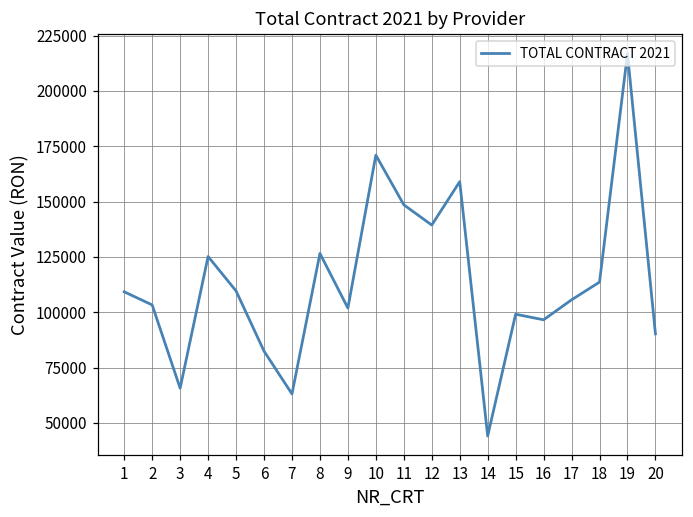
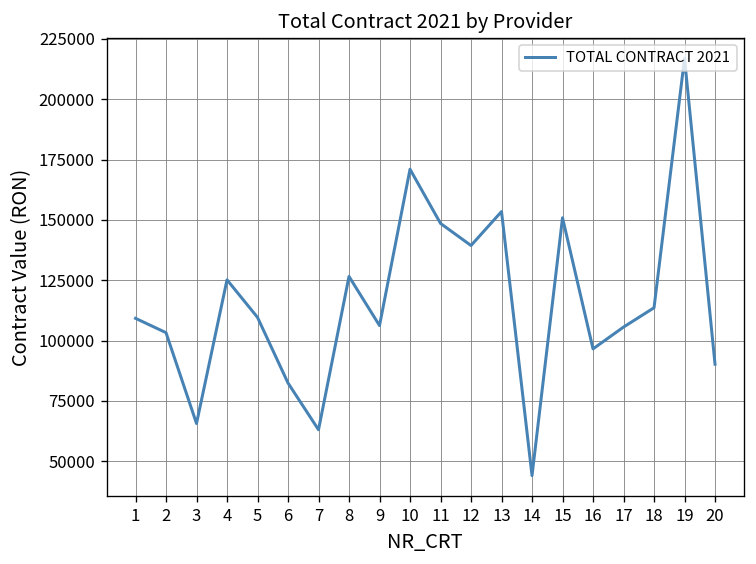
9: 102000 -> 106000
13: 159000 -> 153000
15: 99000 -> 151000
